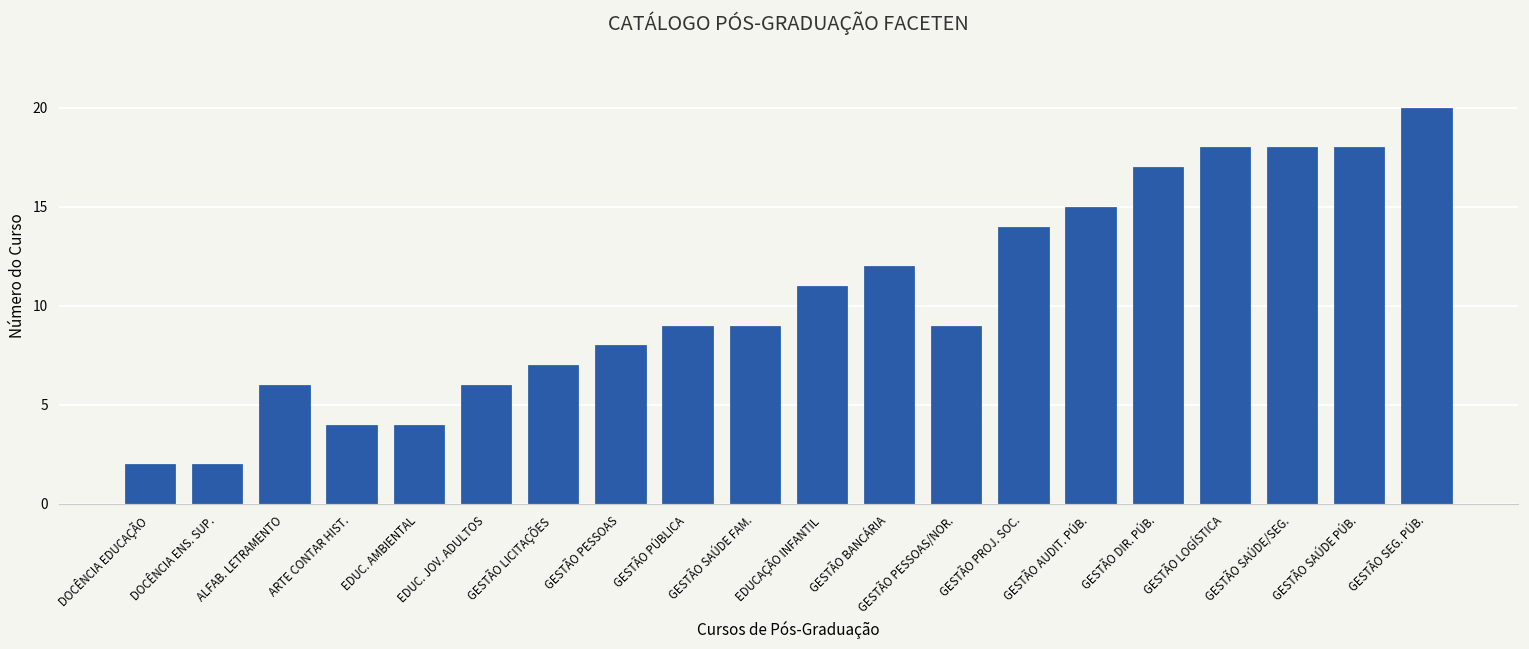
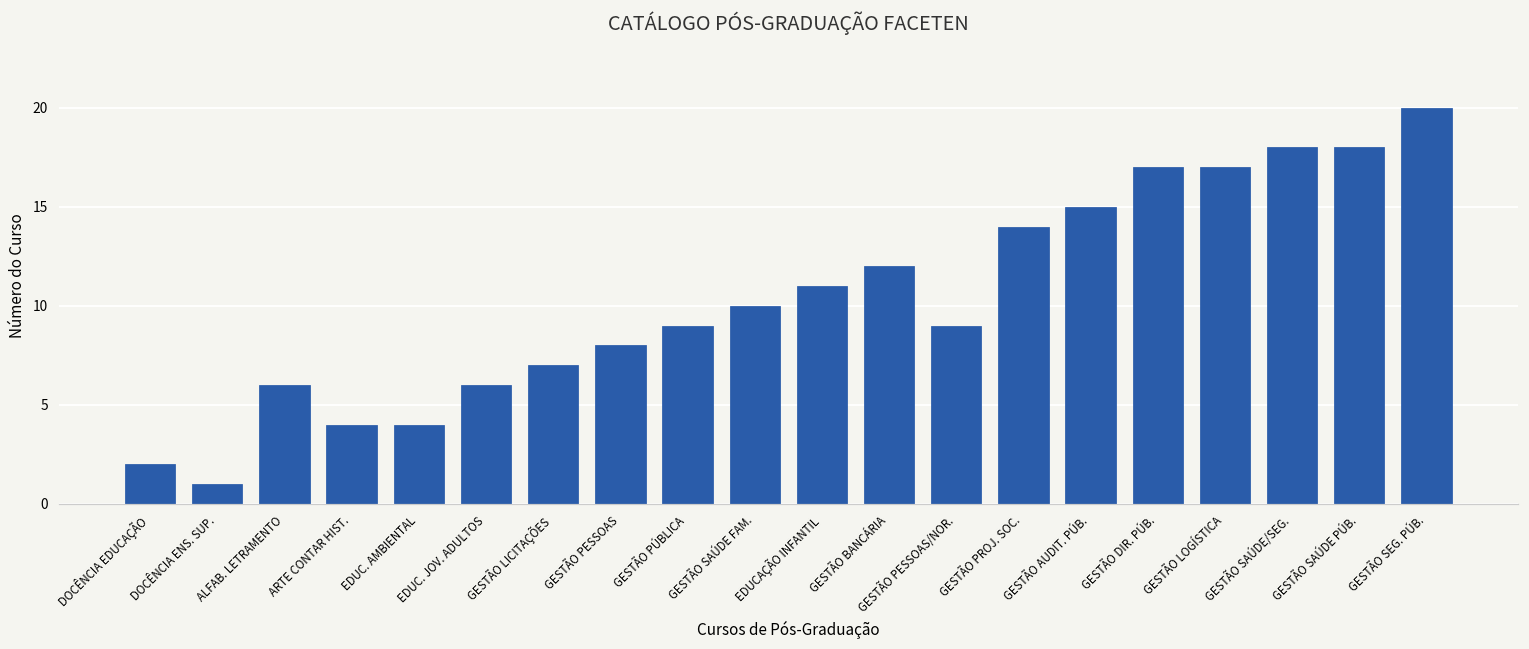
DOCÊNCIA ENS. SUP.: 2 -> 1
GESTÃO SAÚDE FAM.: 9 -> 10
GESTÃO LOGÍSTICA: 18 -> 17
